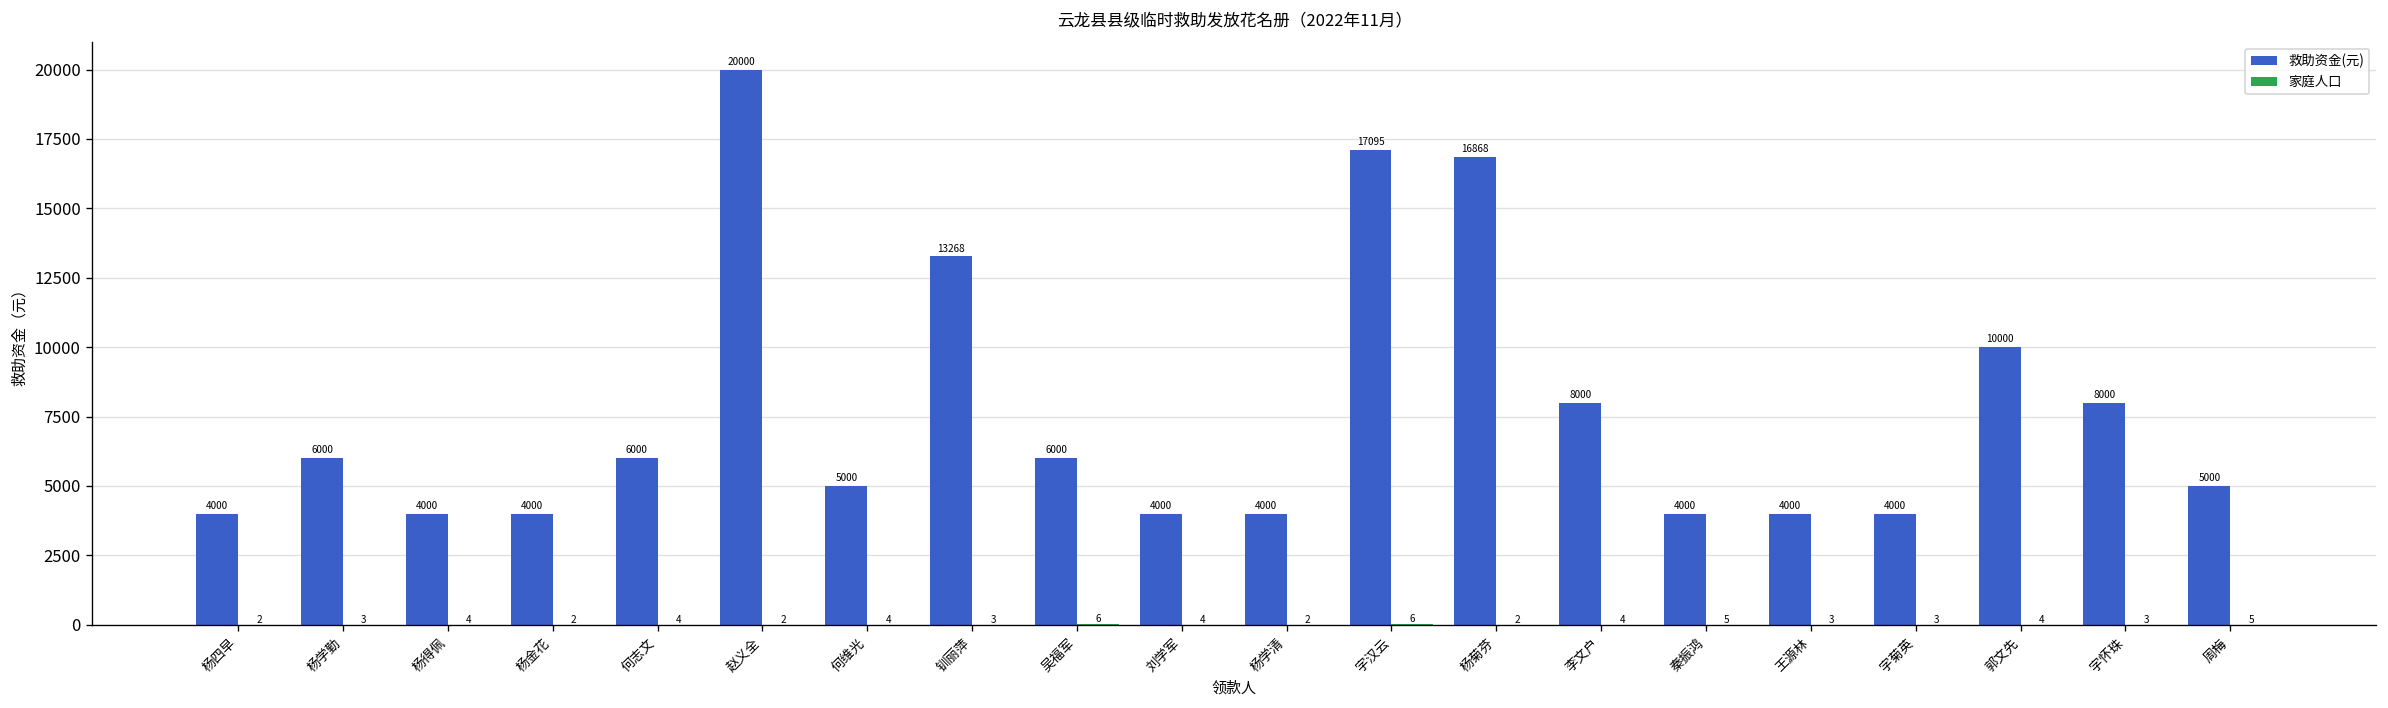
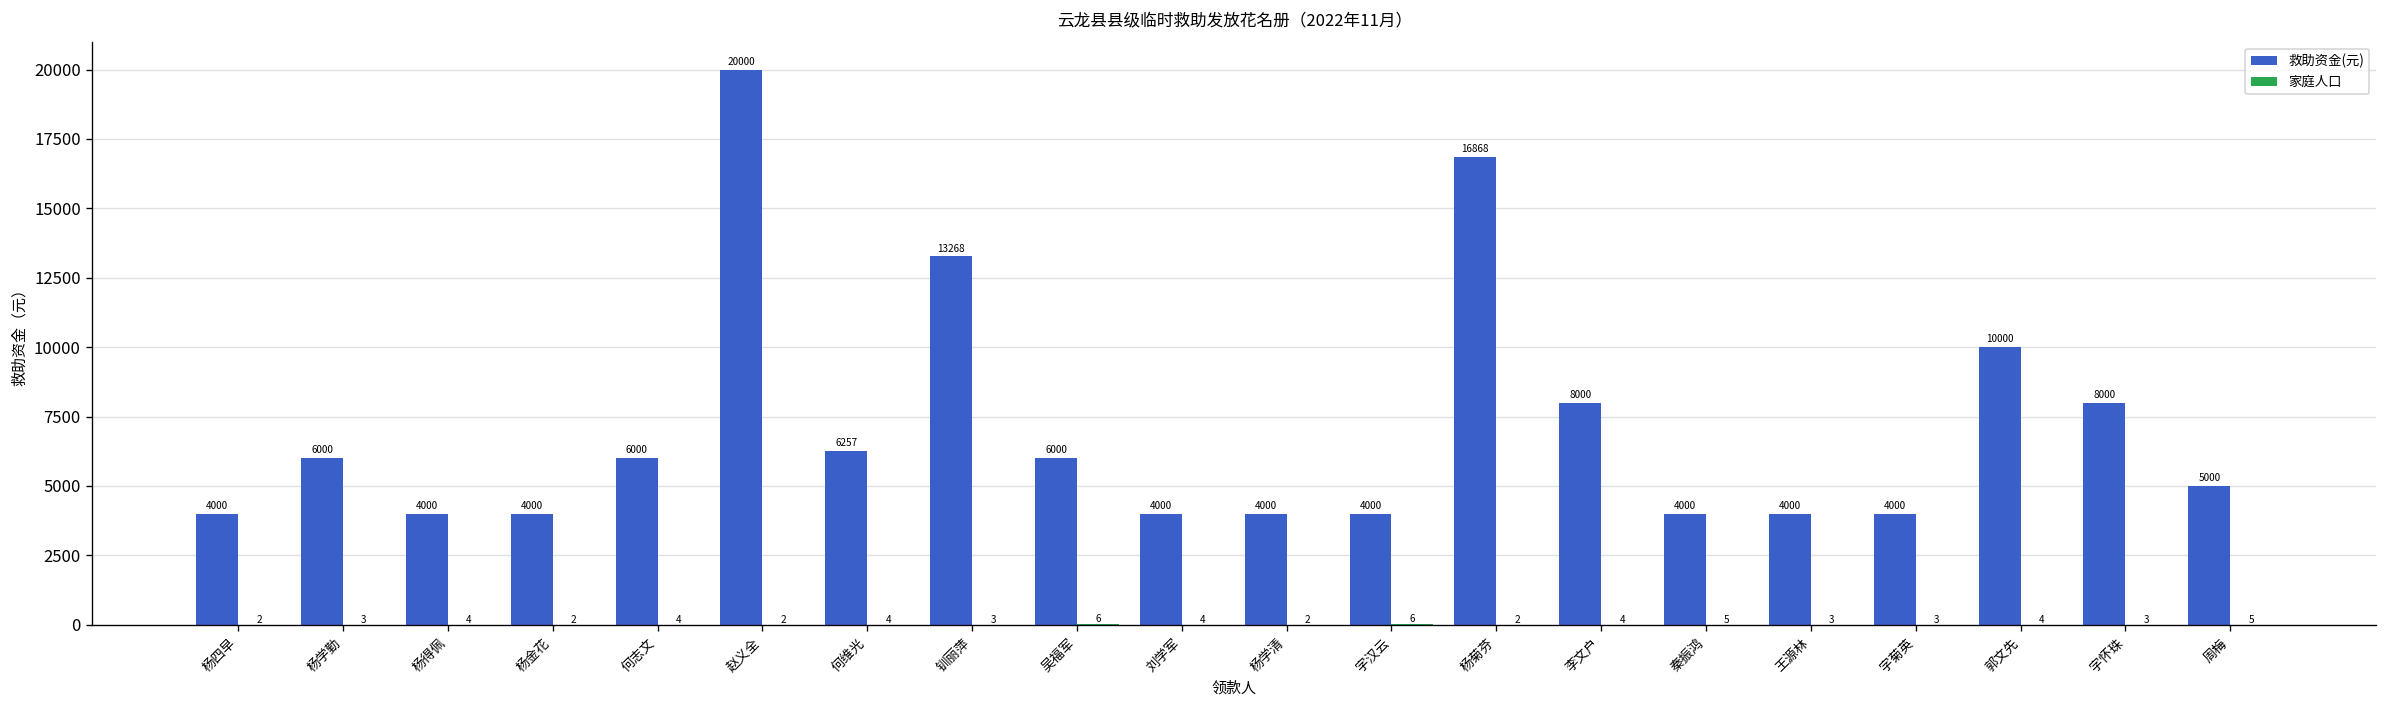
救助资金(元), 何维光: 5000 -> 6257
救助资金(元), 字汉云: 17095 -> 4000
